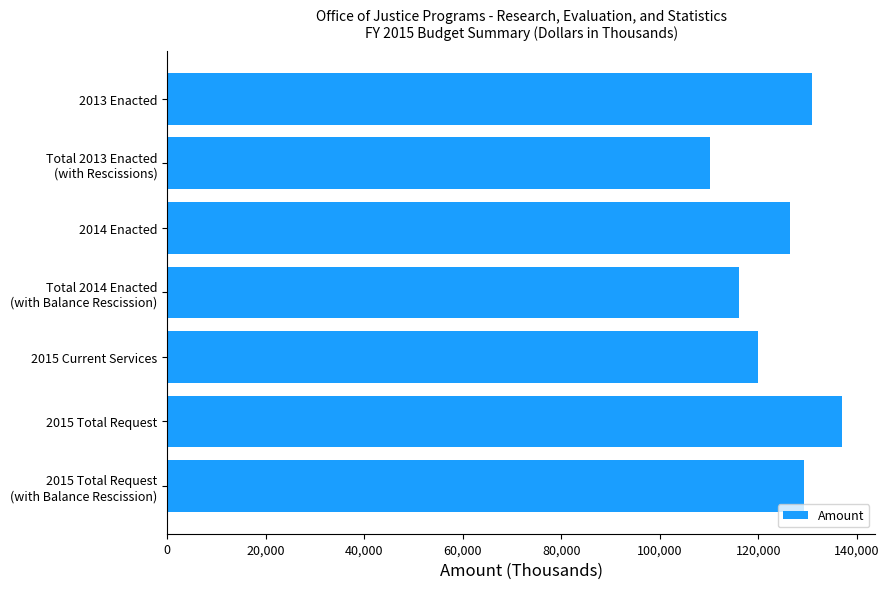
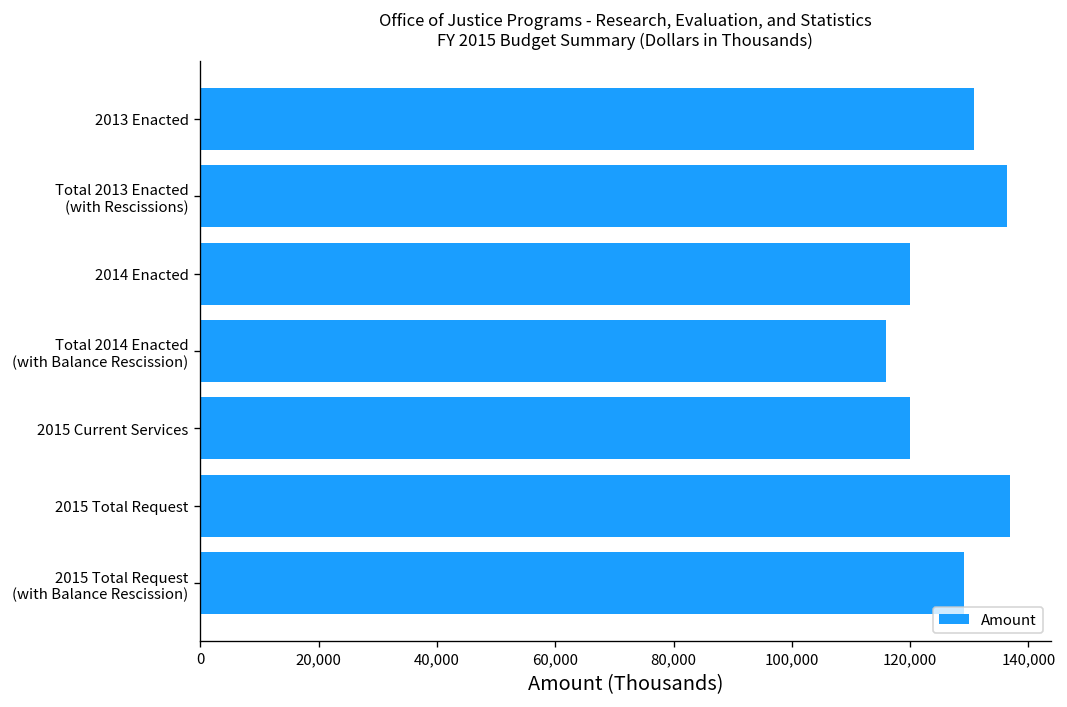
Total 2013 Enacted (with Rescissions): 110,000 -> 136,000
2014 Enacted: 126,000 -> 120,000
